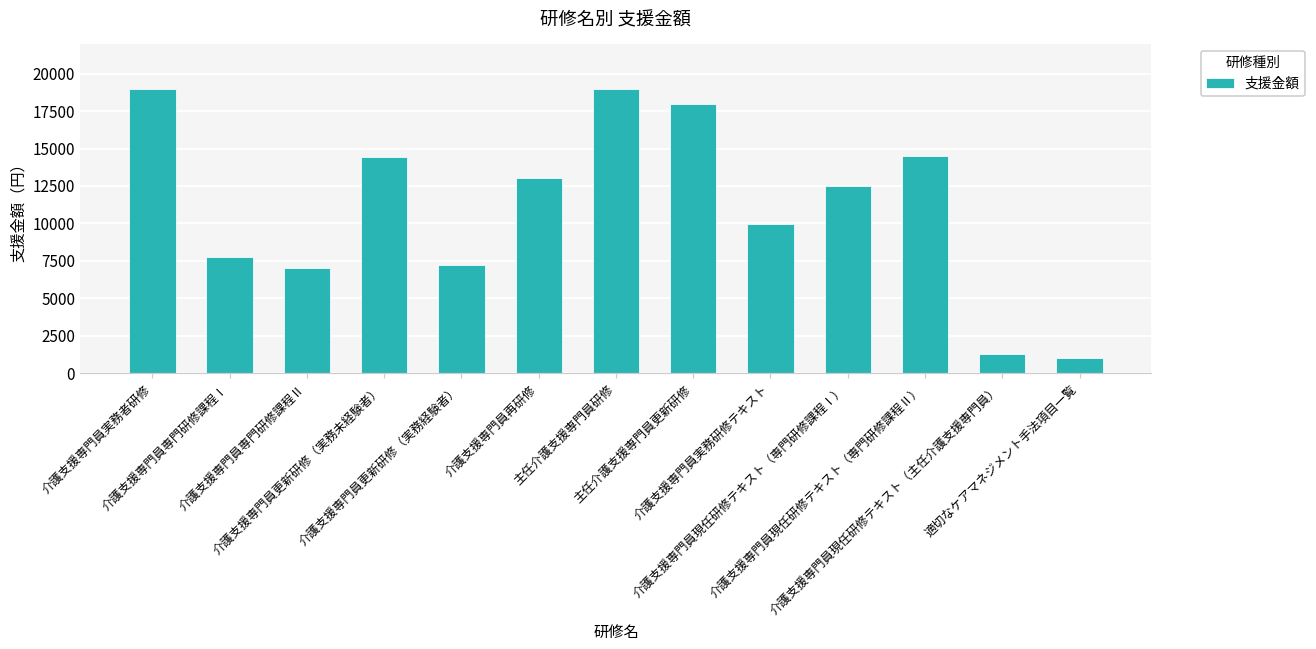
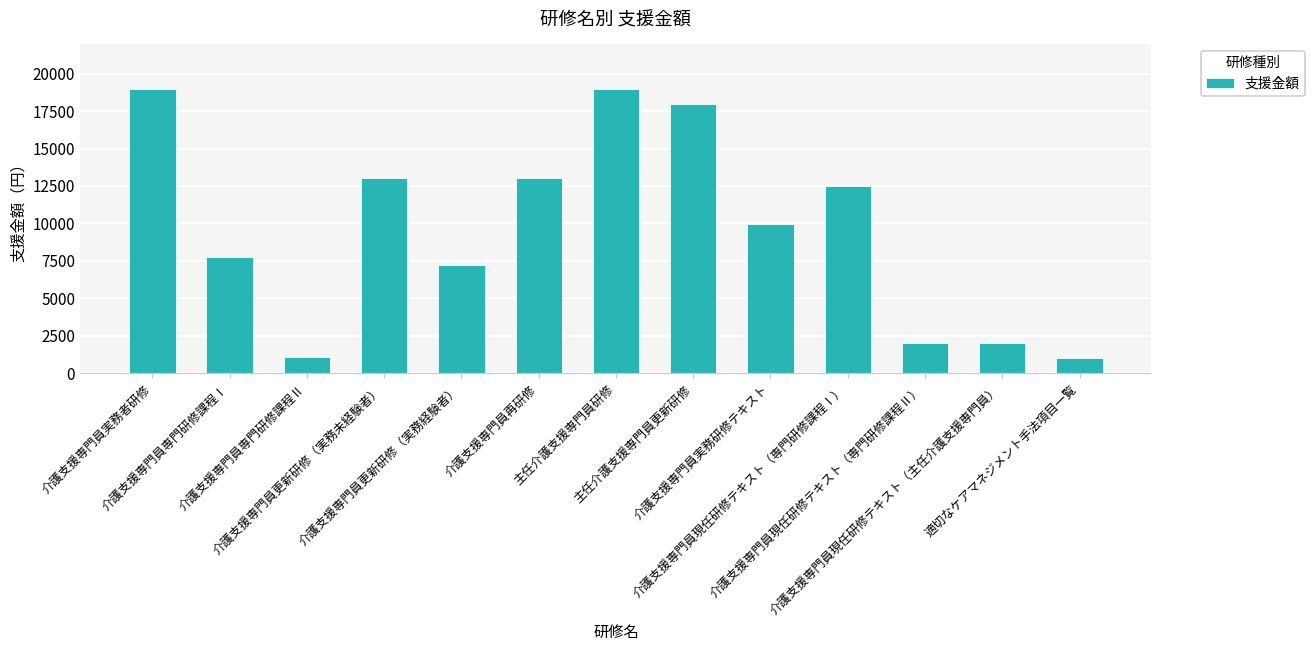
介護支援専門員専門研修課程Ⅱ: 7000 -> 1100
介護支援専門員更新研修（実務未経験者）: 14400 -> 13000
介護支援専門員現任研修テキスト（専門研修課程Ⅱ）: 14500 -> 2000
介護支援専門員現任研修テキスト（主任介護支援専門員）: 1300 -> 2000
